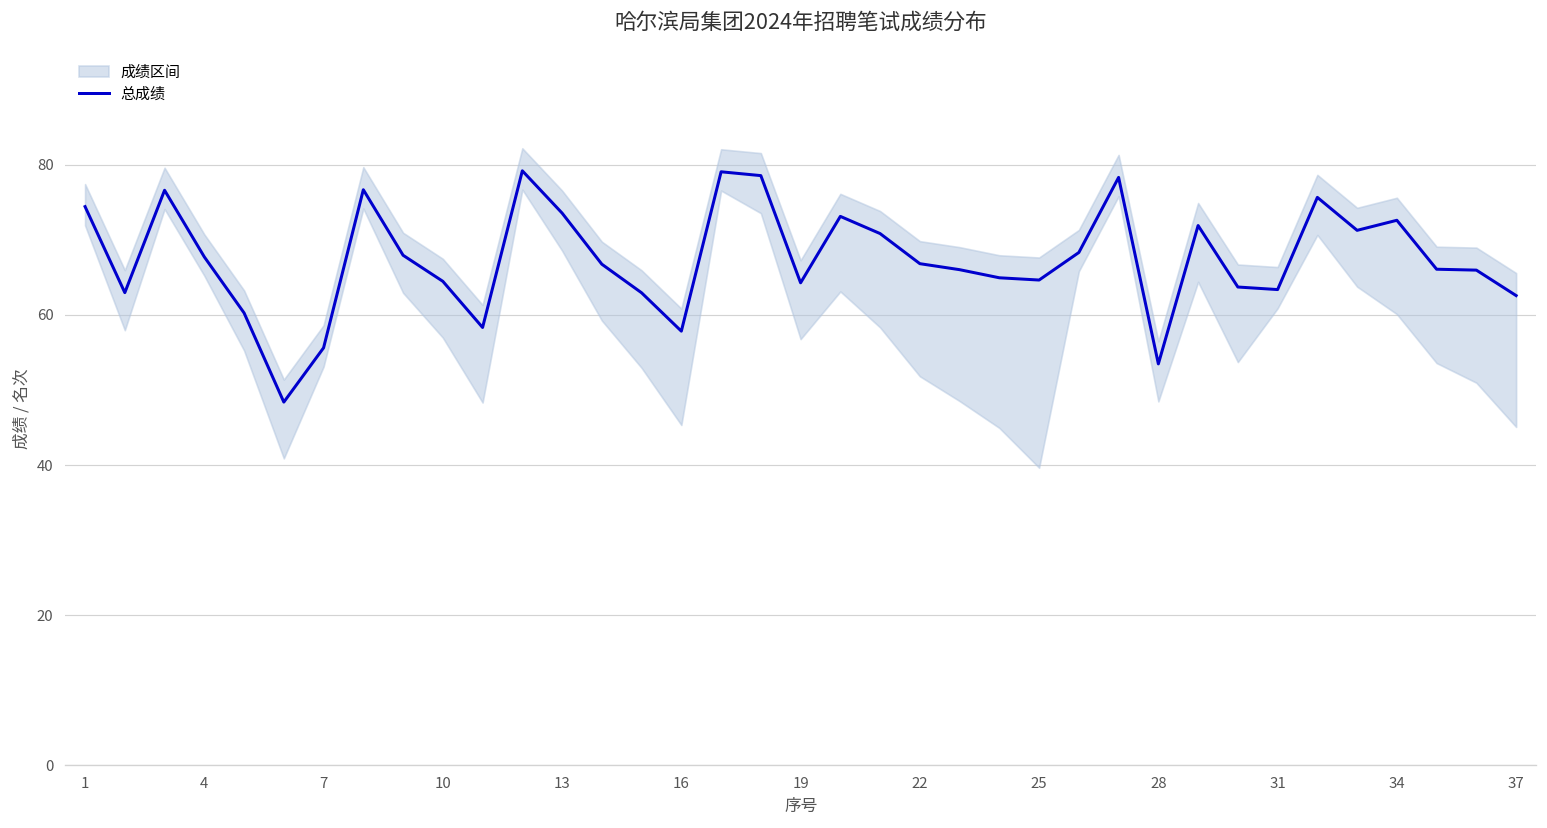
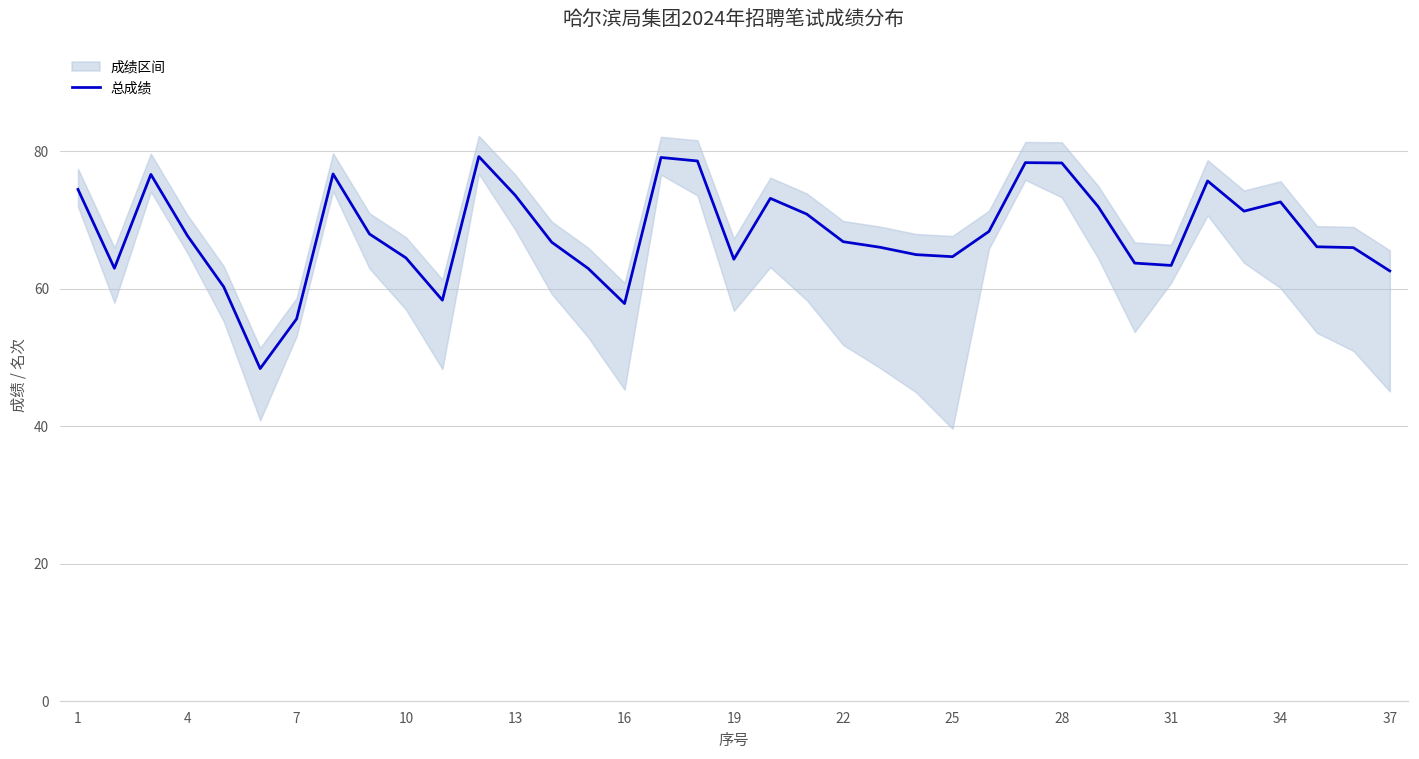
总成绩, 28: 53 -> 78
